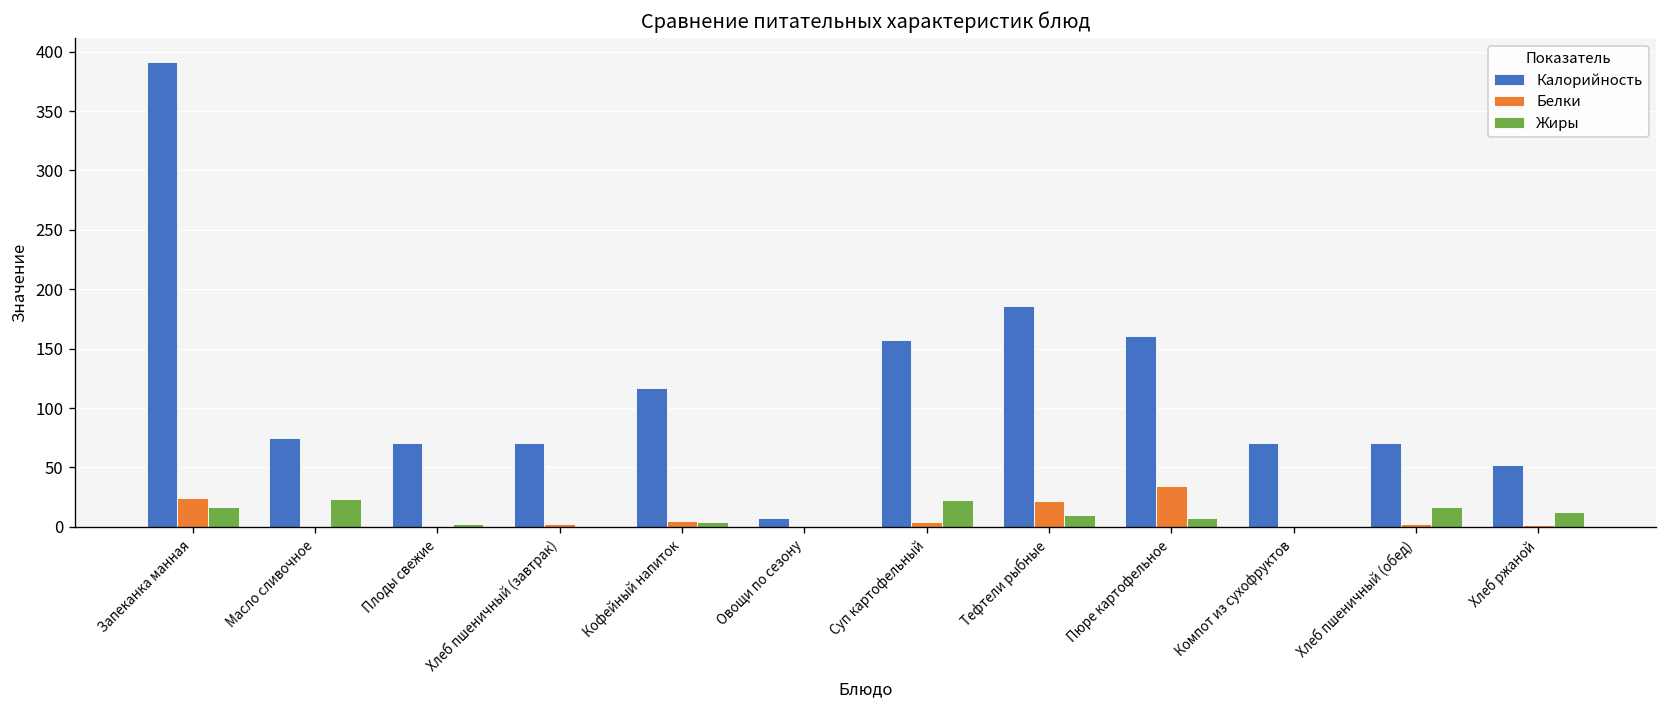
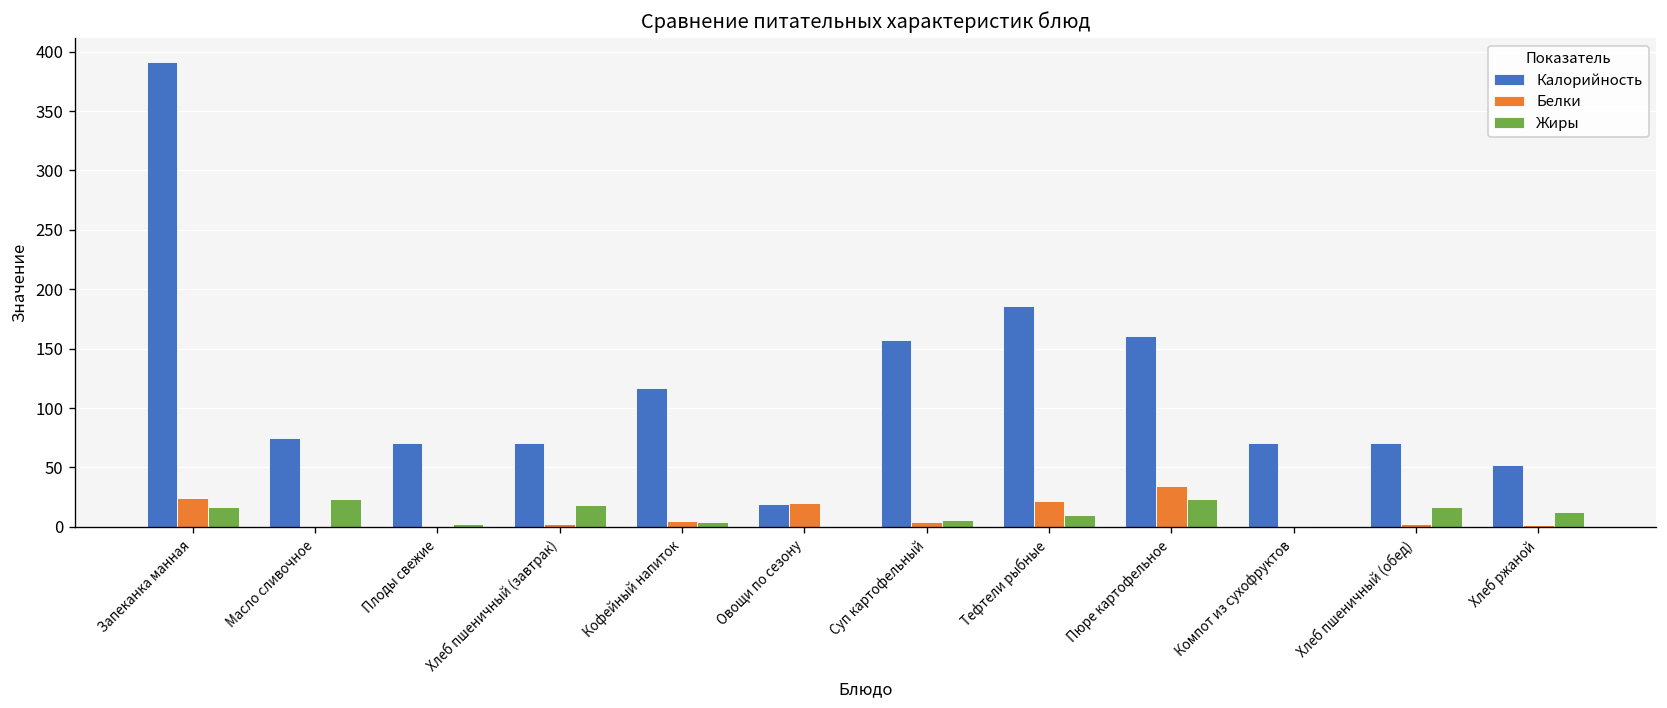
Жиры, Хлеб пшеничный (завтрак): 0 -> 20
Калорийность, Овощи по сезону: 10 -> 20
Белки, Овощи по сезону: 0 -> 20
Жиры, Суп картофельный: 20 -> 10
Жиры, Пюре картофельное: 10 -> 20
